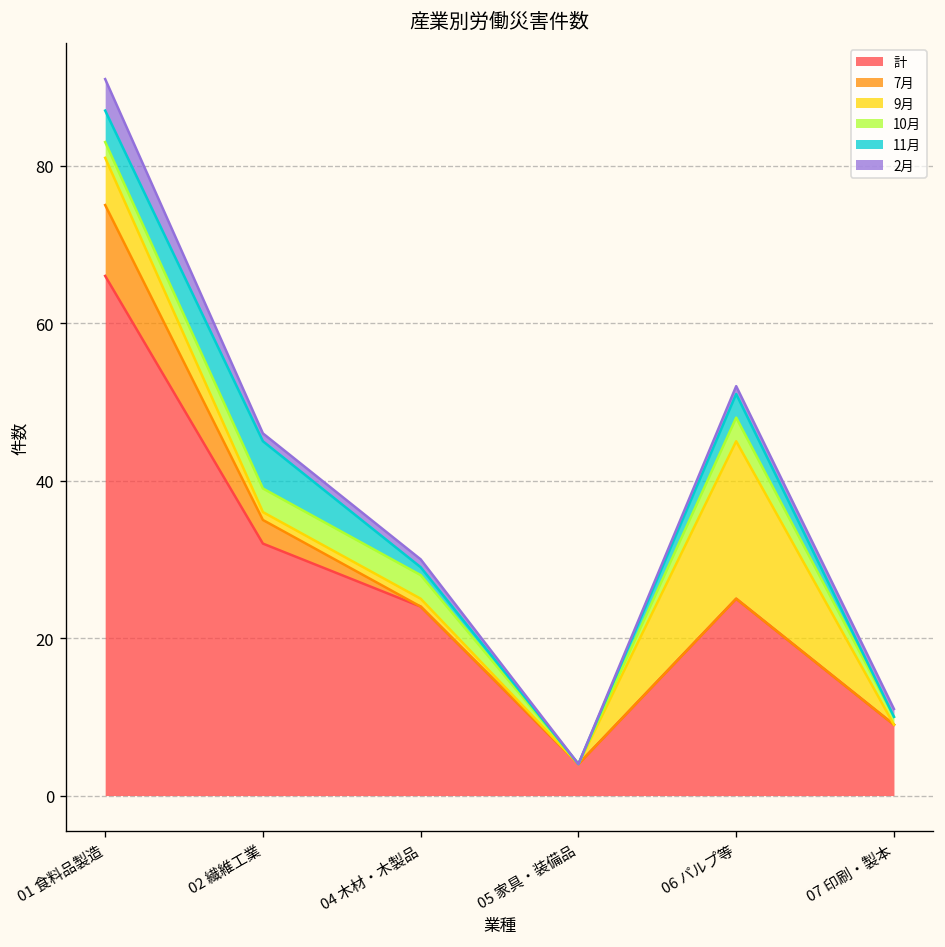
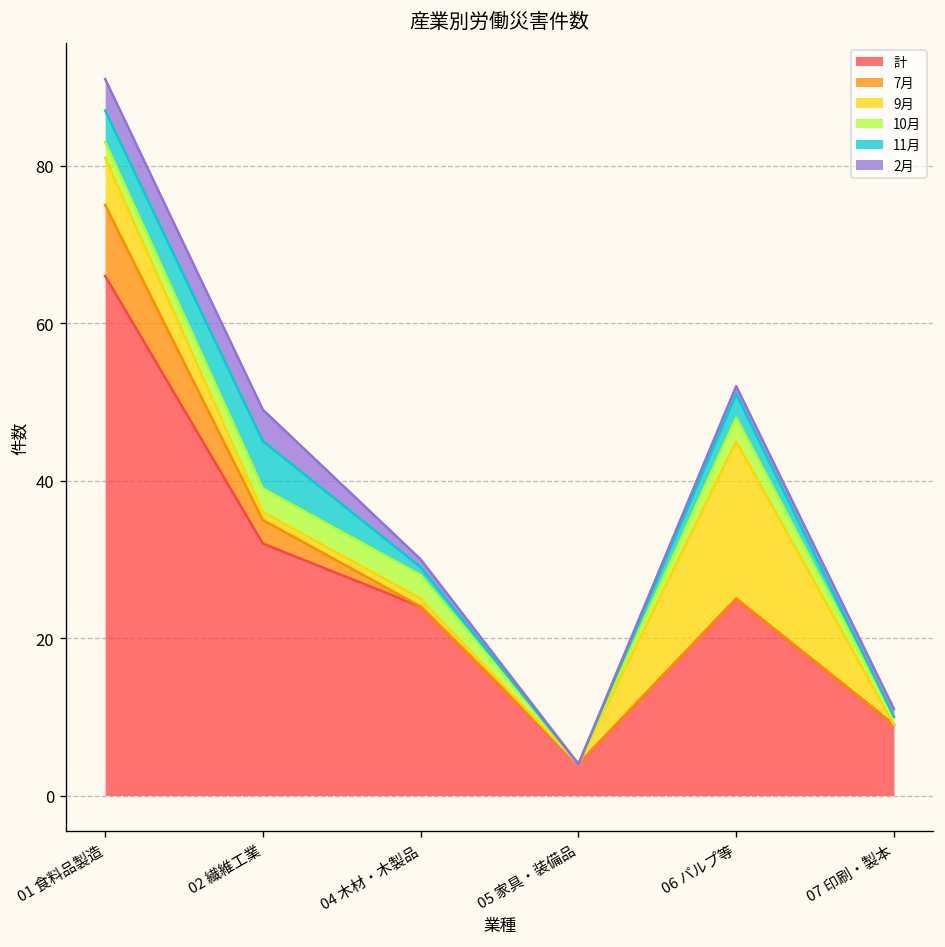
2月, 02 繊維工業: 1 -> 4
